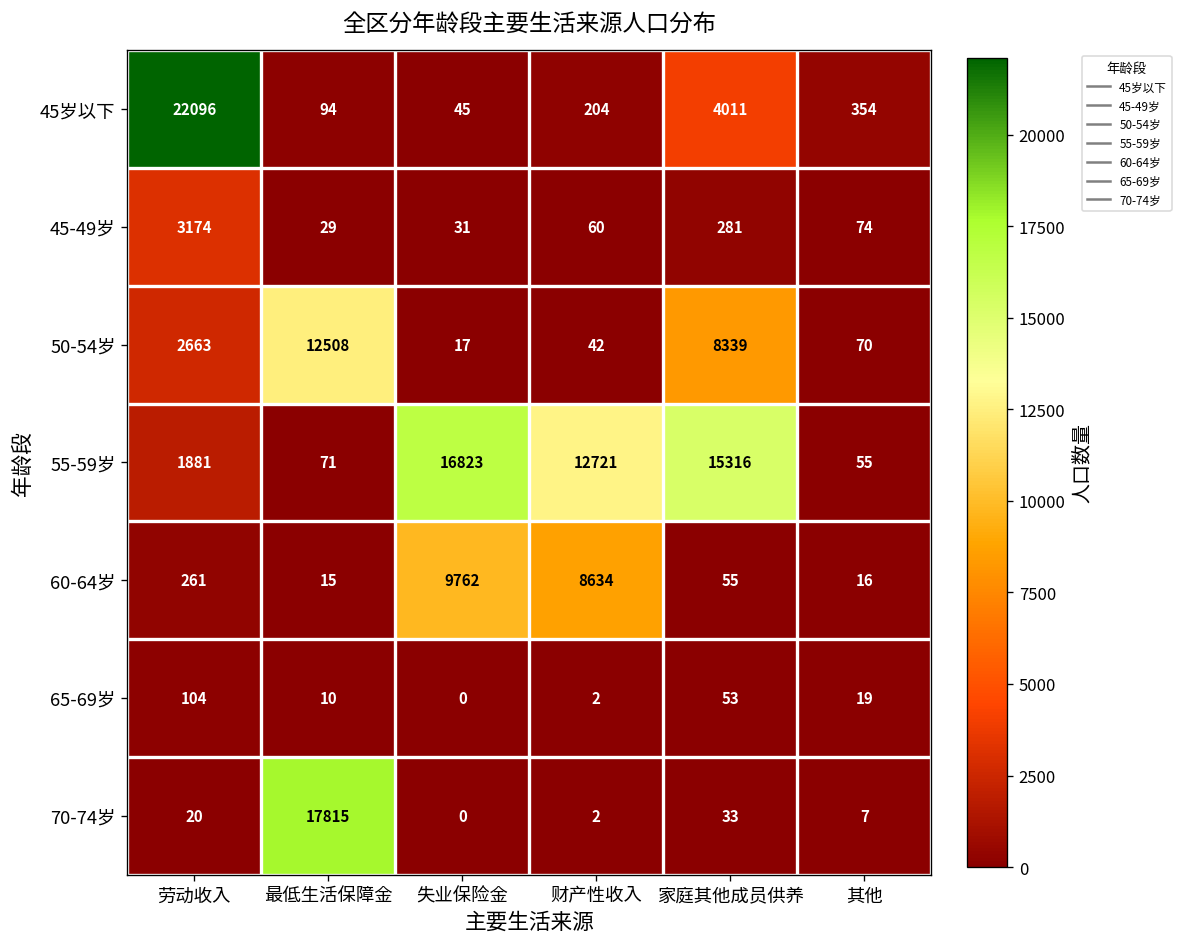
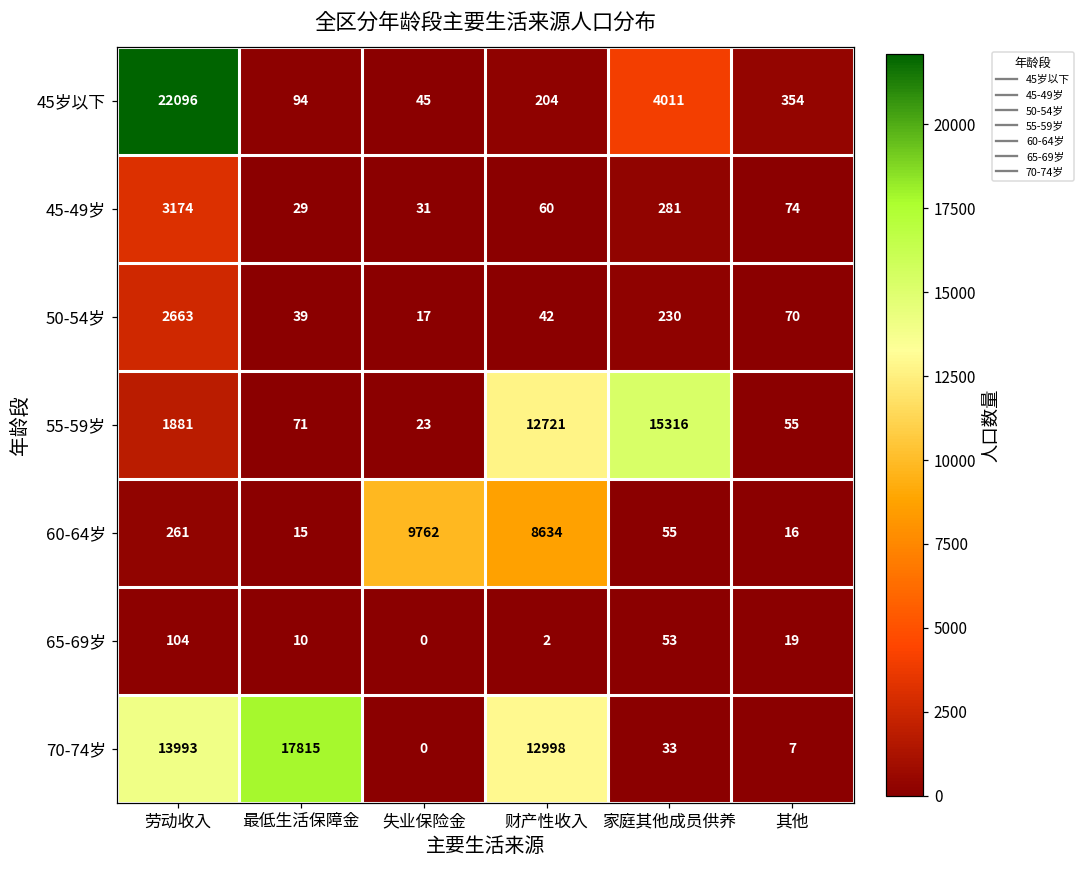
50-54岁, 最低生活保障金: 12508 -> 39
50-54岁, 家庭其他成员供养: 8339 -> 230
55-59岁, 失业保险金: 16823 -> 23
70-74岁, 劳动收入: 20 -> 13993
70-74岁, 财产性收入: 2 -> 12998
